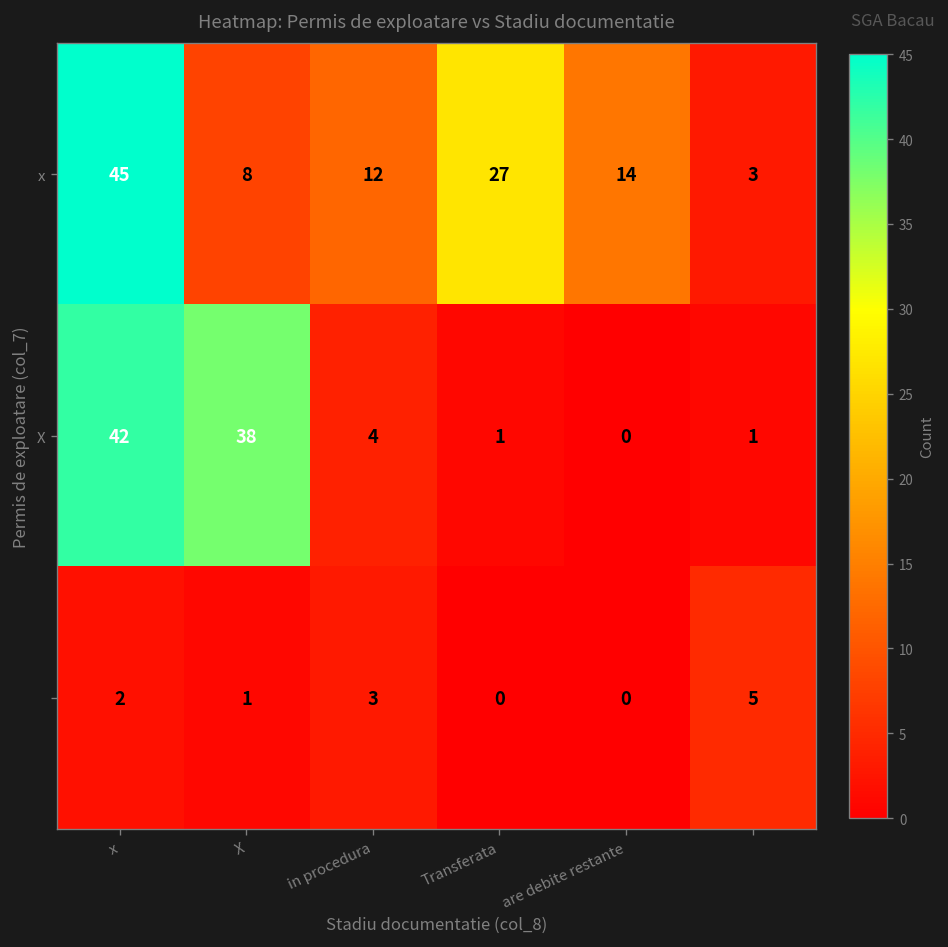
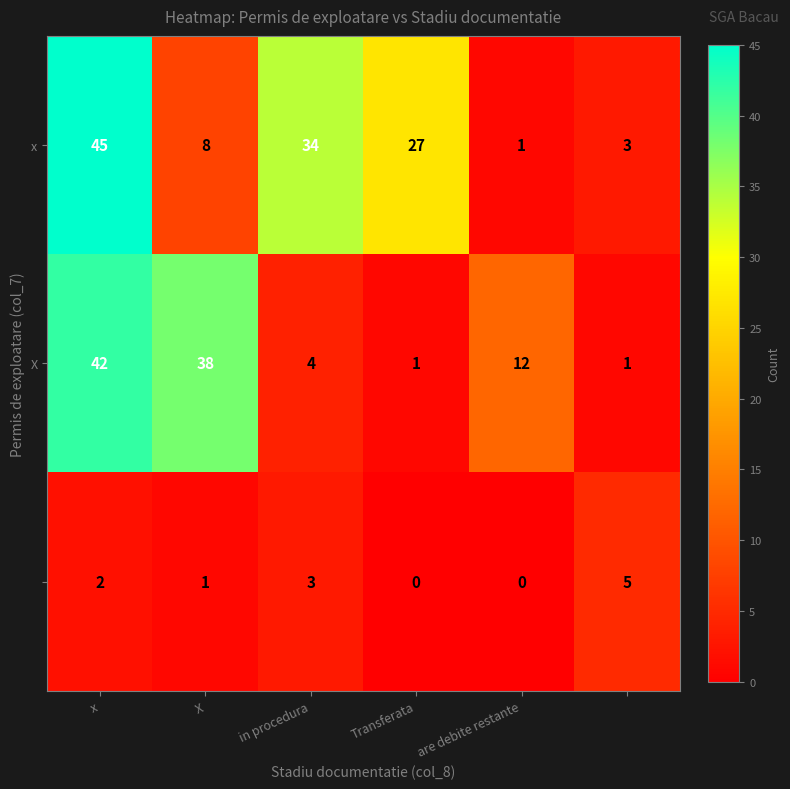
x, in procedura: 12 -> 34
x, are debite restante: 14 -> 1
X, are debite restante: 0 -> 12
